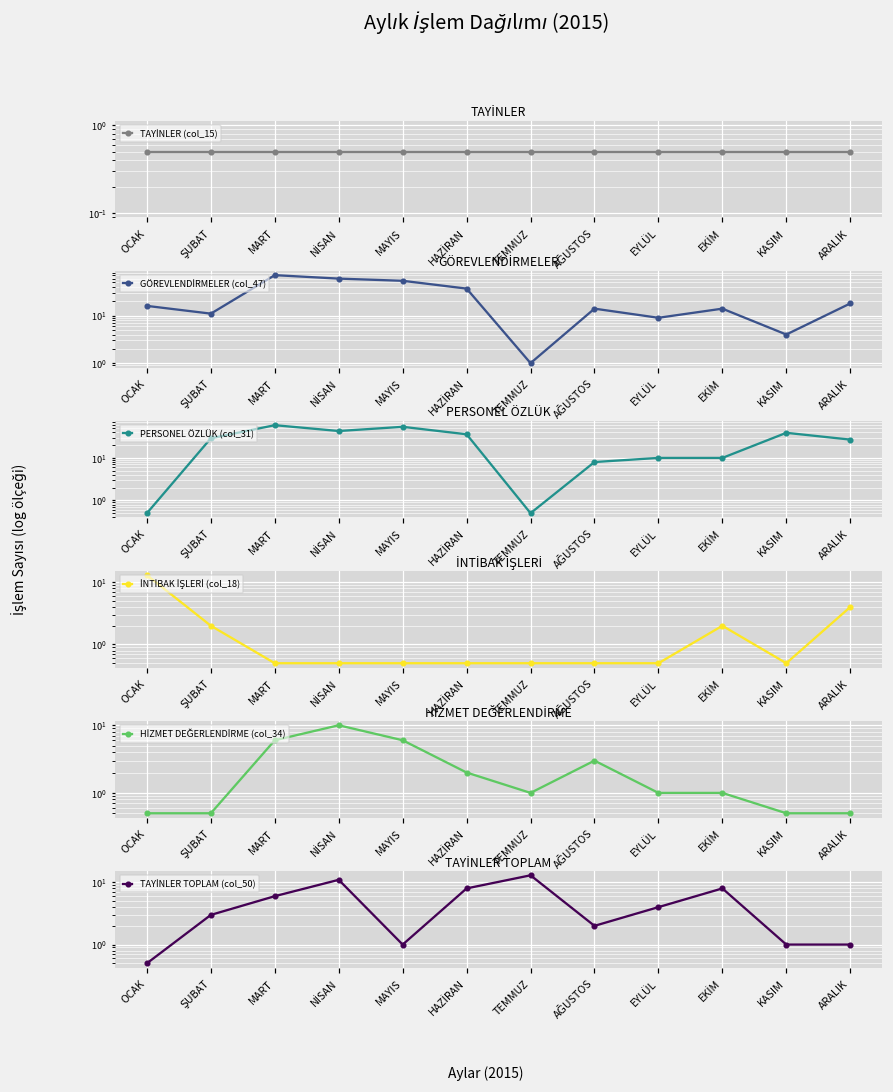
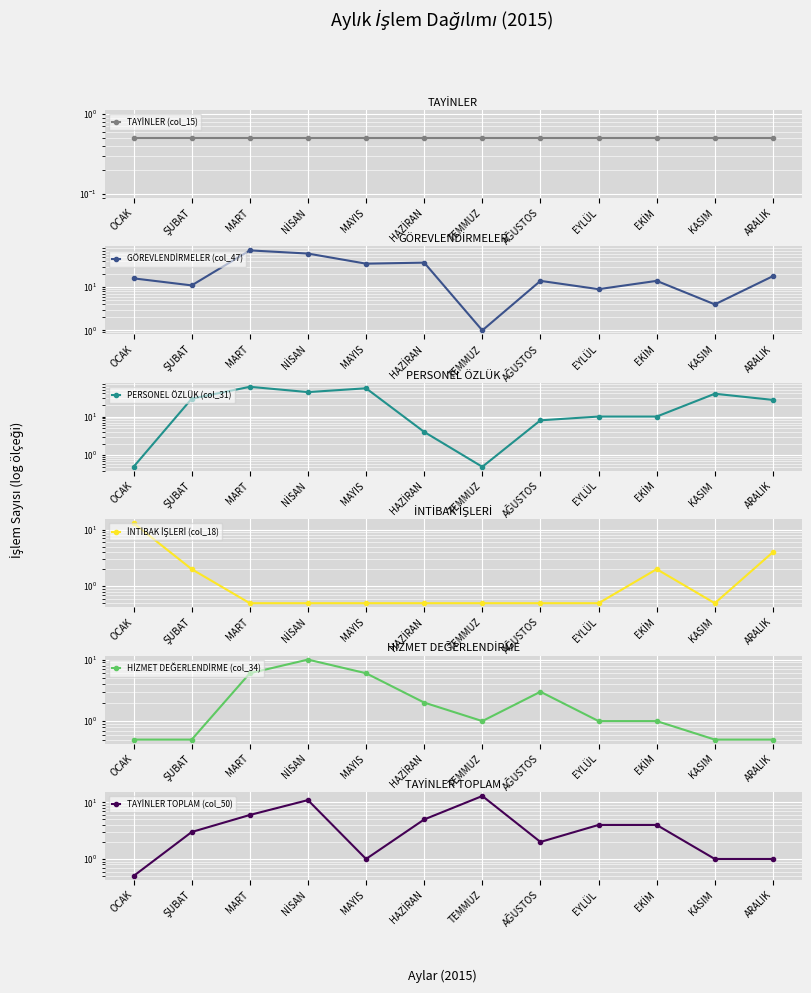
GÖREVLENDİRMELER, MAYIS: 50 -> 40
PERSONEL ÖZLÜK, HAZİRAN: 40 -> 4
TAYİNLER TOPLAM, HAZİRAN: 8 -> 5
TAYİNLER TOPLAM, EKİM: 8 -> 4
